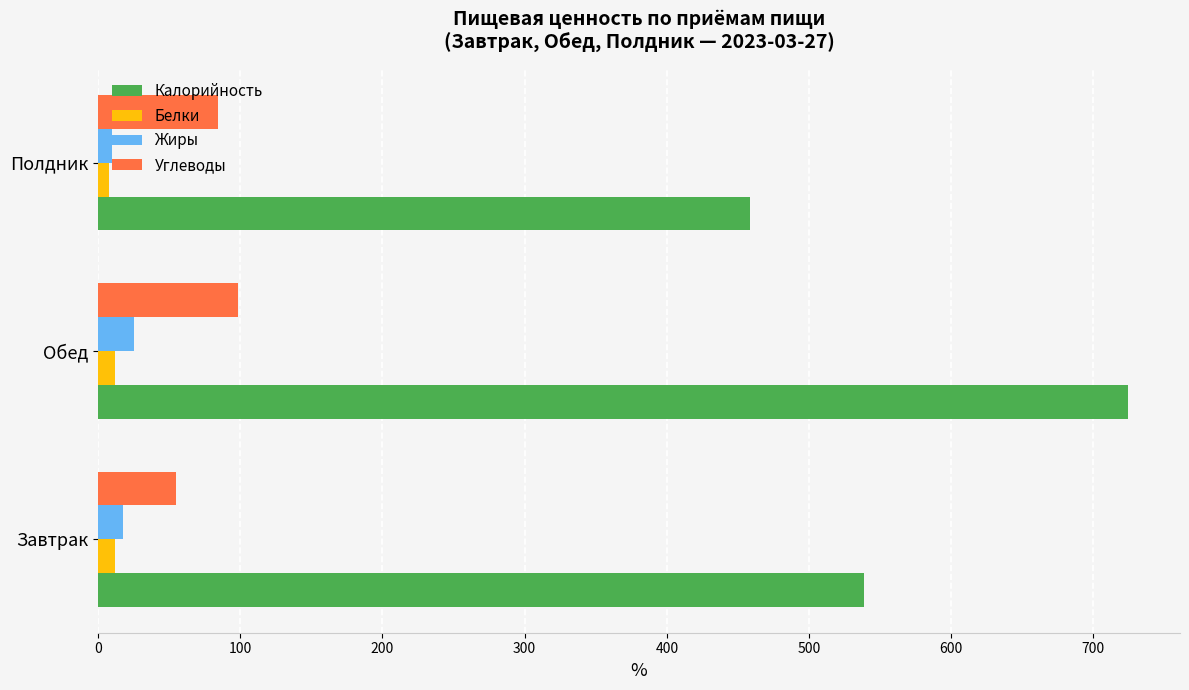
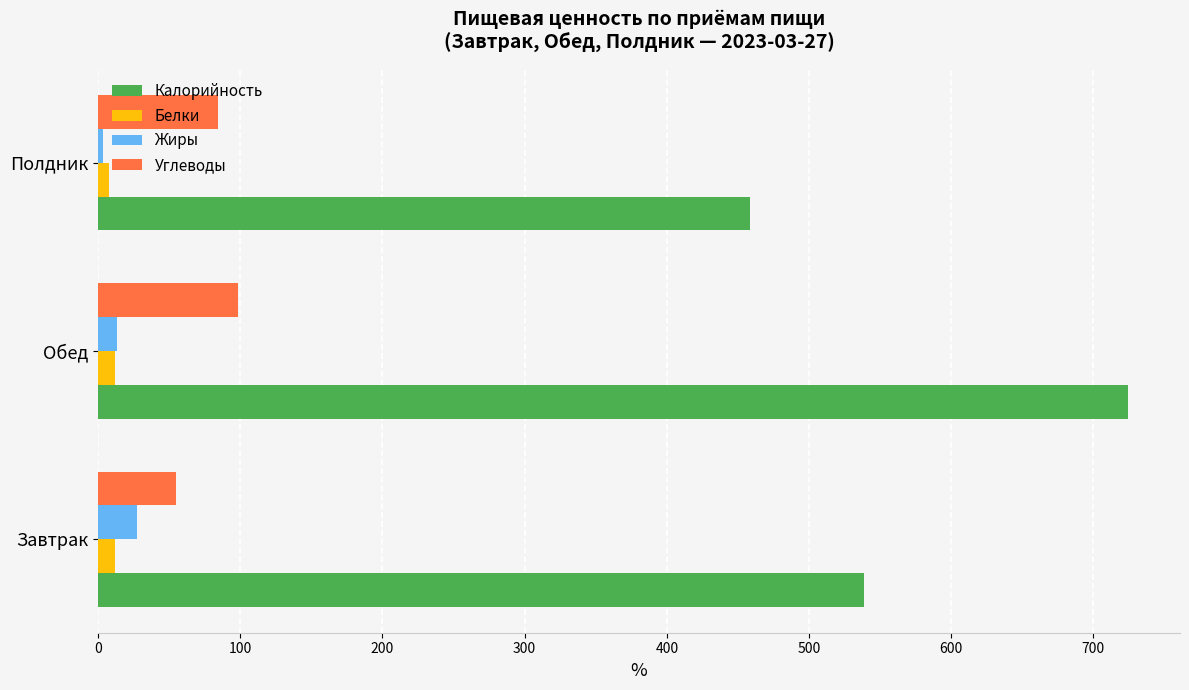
Жиры, Полдник: 10 -> 3
Жиры, Обед: 25 -> 13
Жиры, Завтрак: 17 -> 27
